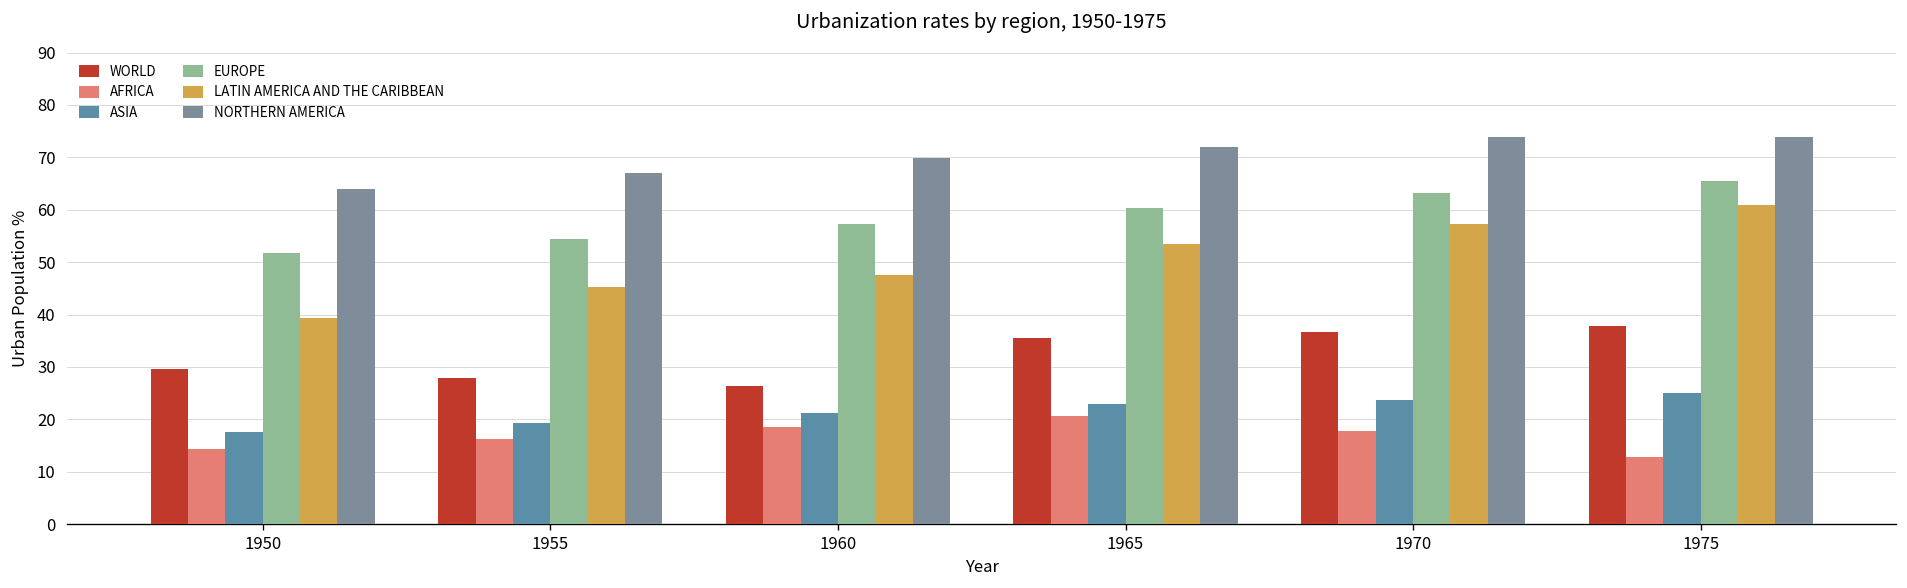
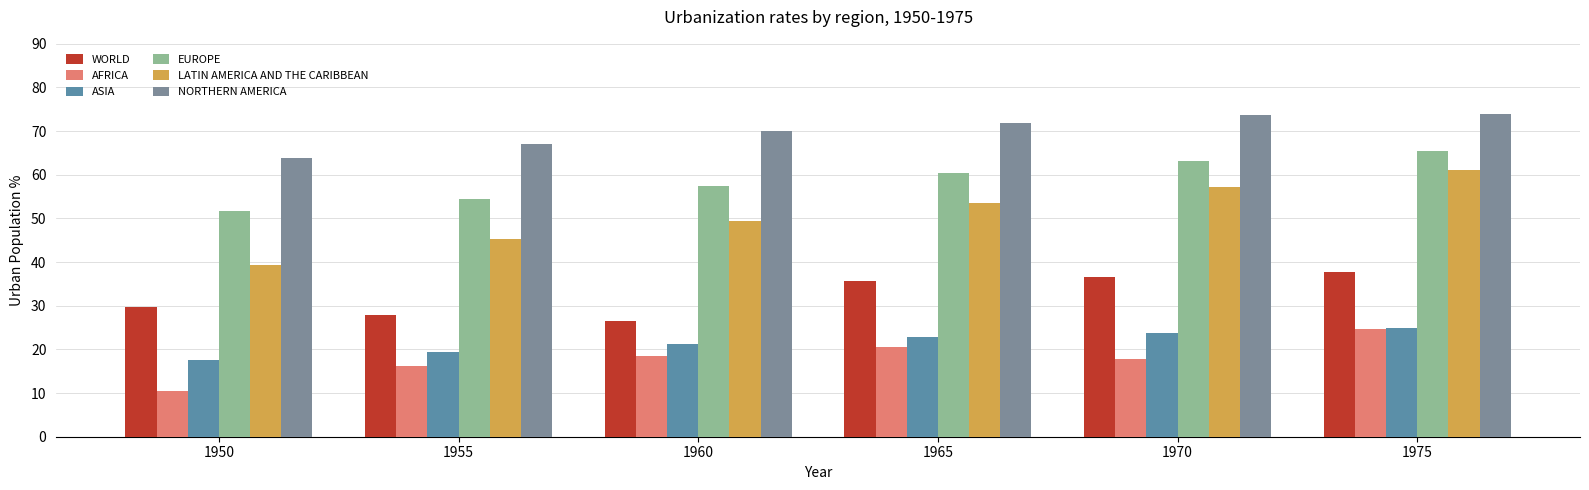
AFRICA, 1950: 14 -> 11
LATIN AMERICA AND THE CARIBBEAN, 1960: 48 -> 49
AFRICA, 1975: 13 -> 25
